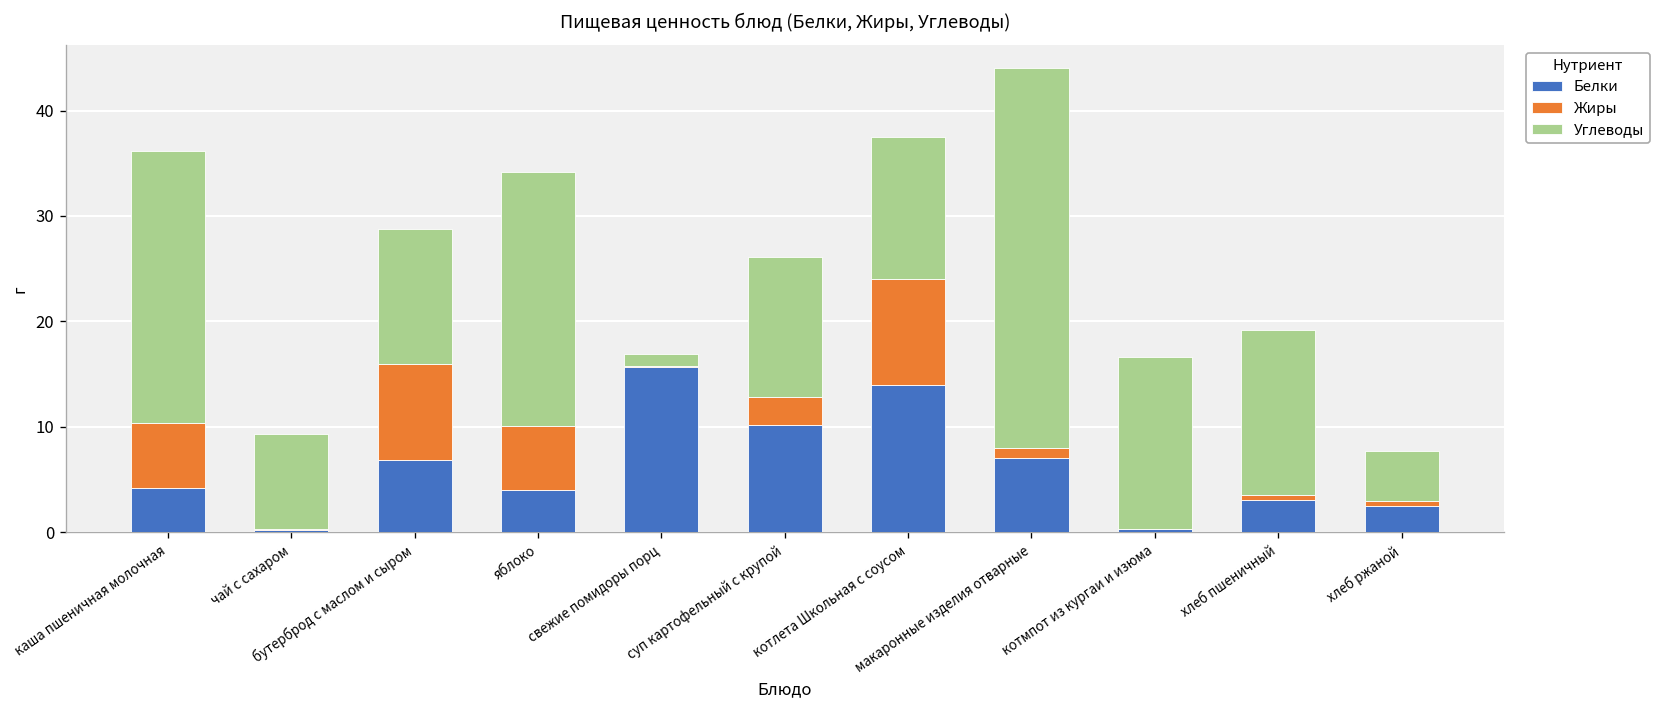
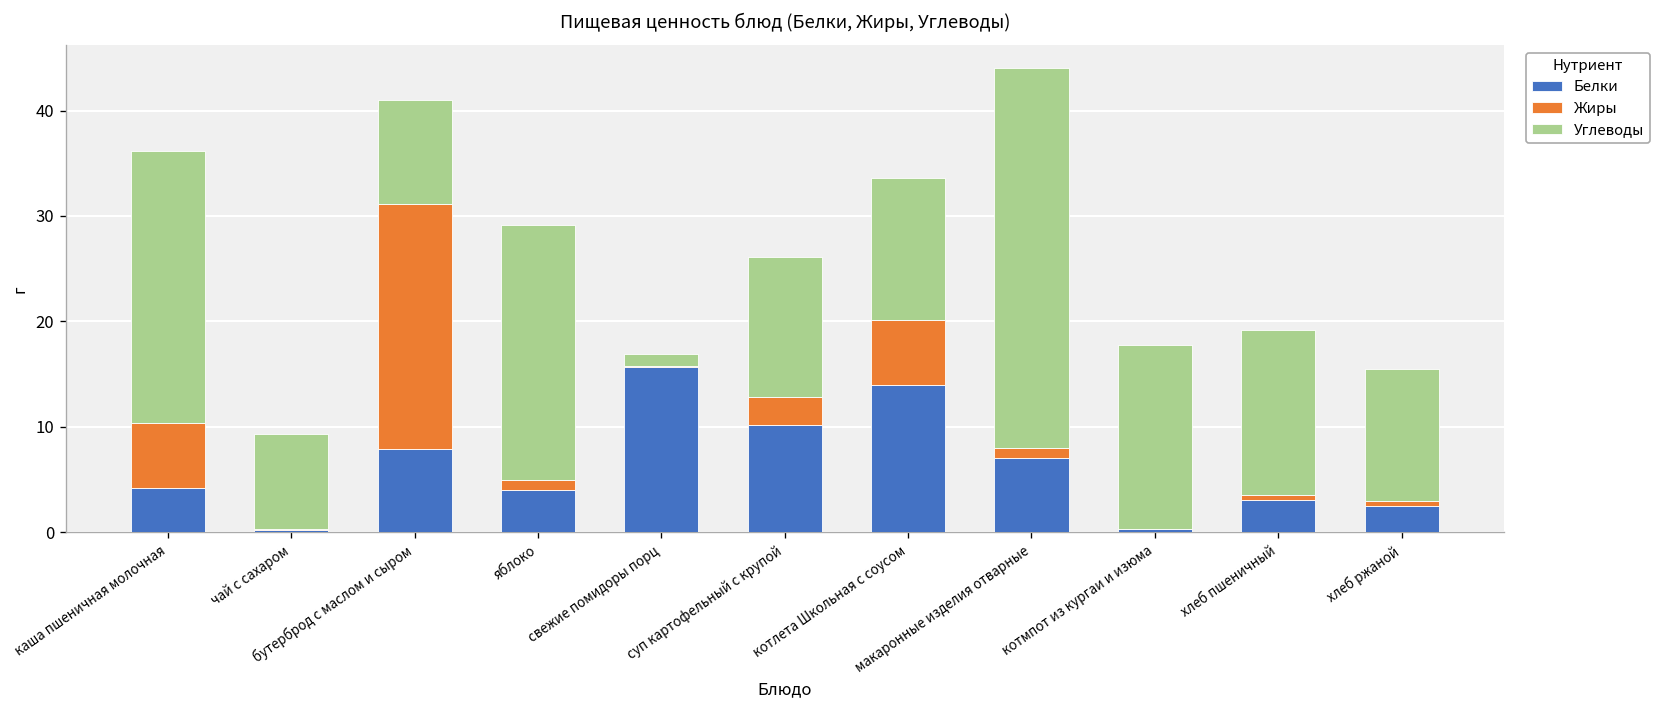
Белки, бутерброд с маслом и сыром: 7 -> 8
Жиры, бутерброд с маслом и сыром: 9 -> 23
Углеводы, бутерброд с маслом и сыром: 13 -> 10
Жиры, яблоко: 6 -> 1
Жиры, котлета Школьная с соусом: 10 -> 6
Углеводы, котмпот из кургаи и изюма: 16 -> 18
Углеводы, хлеб ржаной: 5 -> 12
